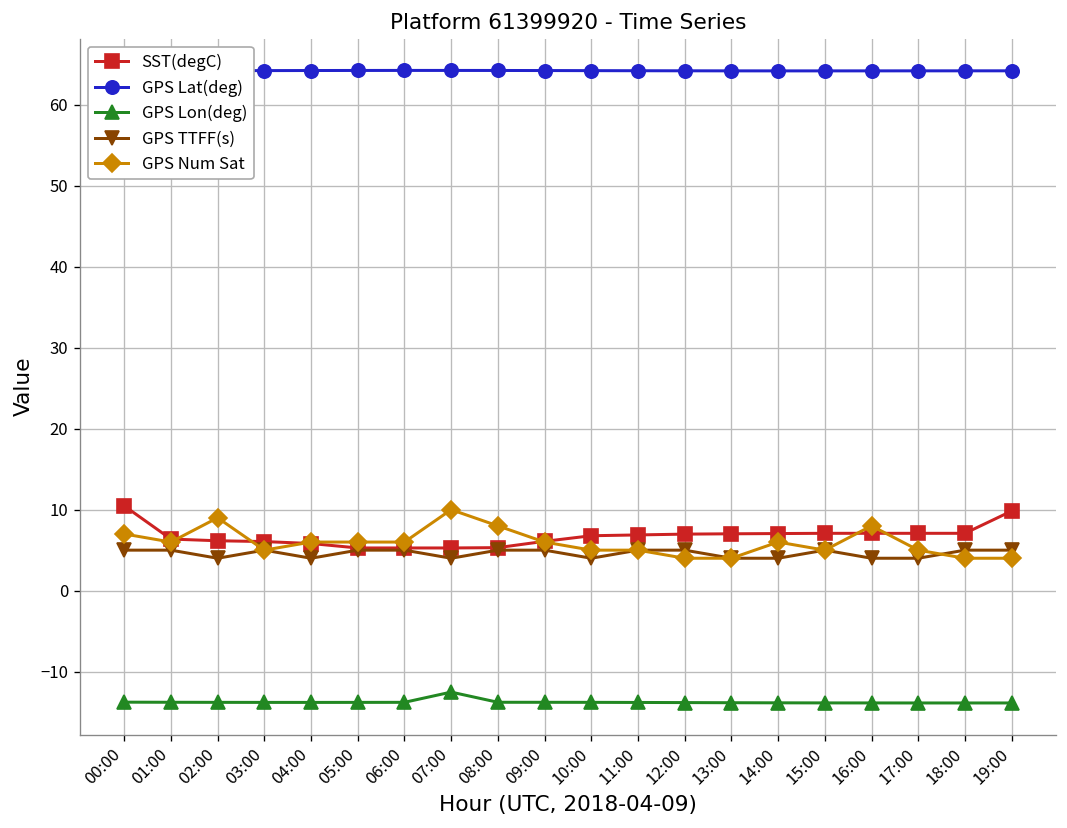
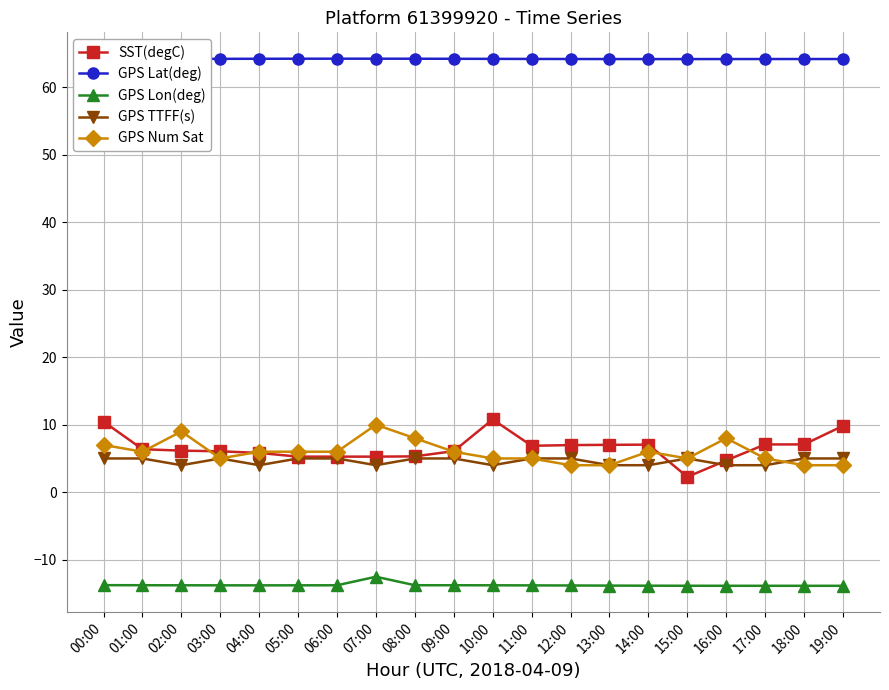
SST(degC), 10:00: 7 -> 11
SST(degC), 15:00: 7 -> 2
SST(degC), 16:00: 7 -> 5
